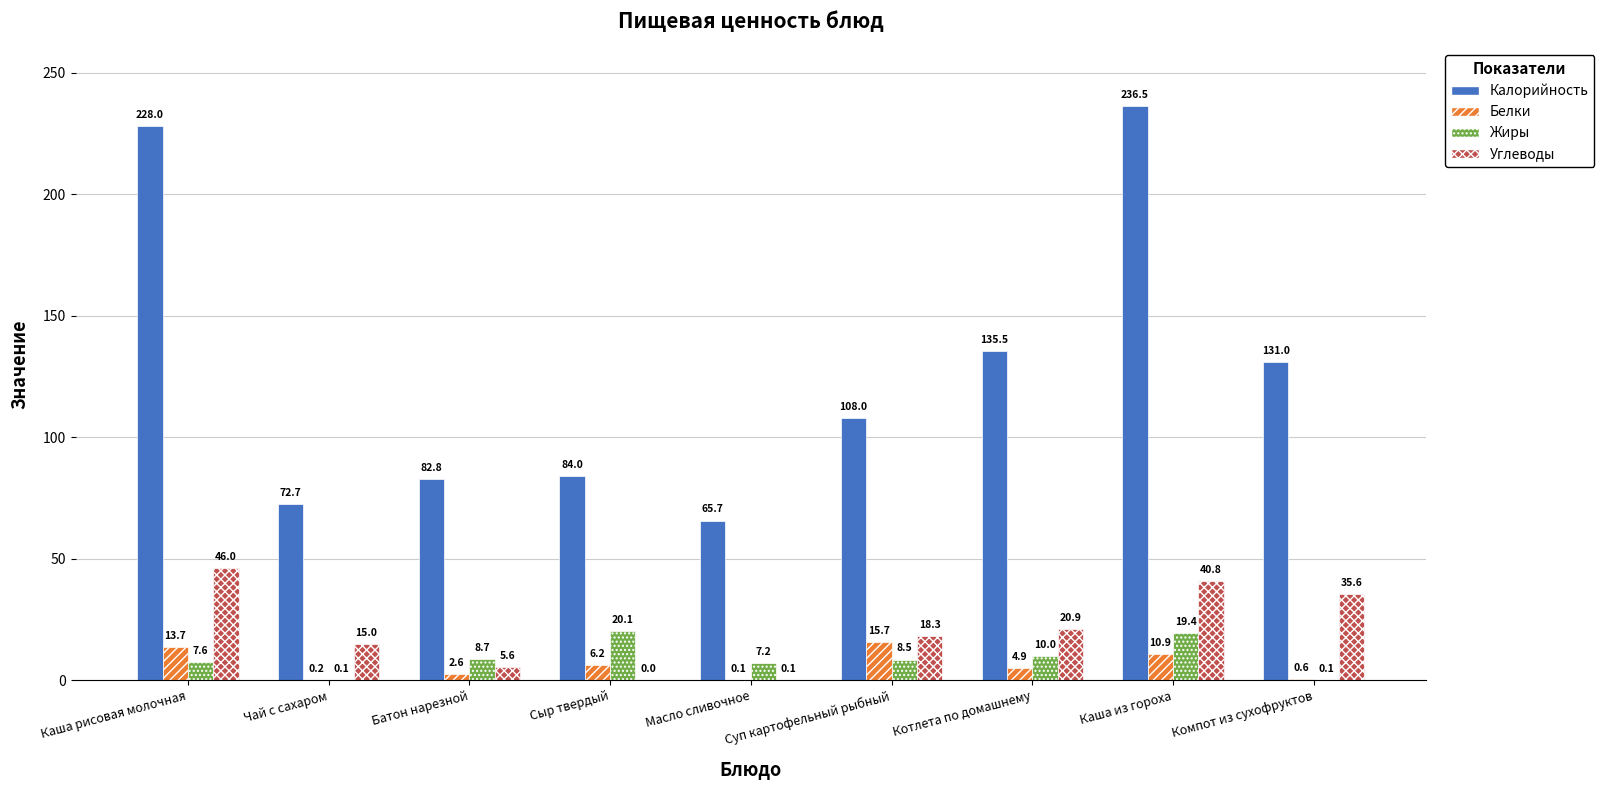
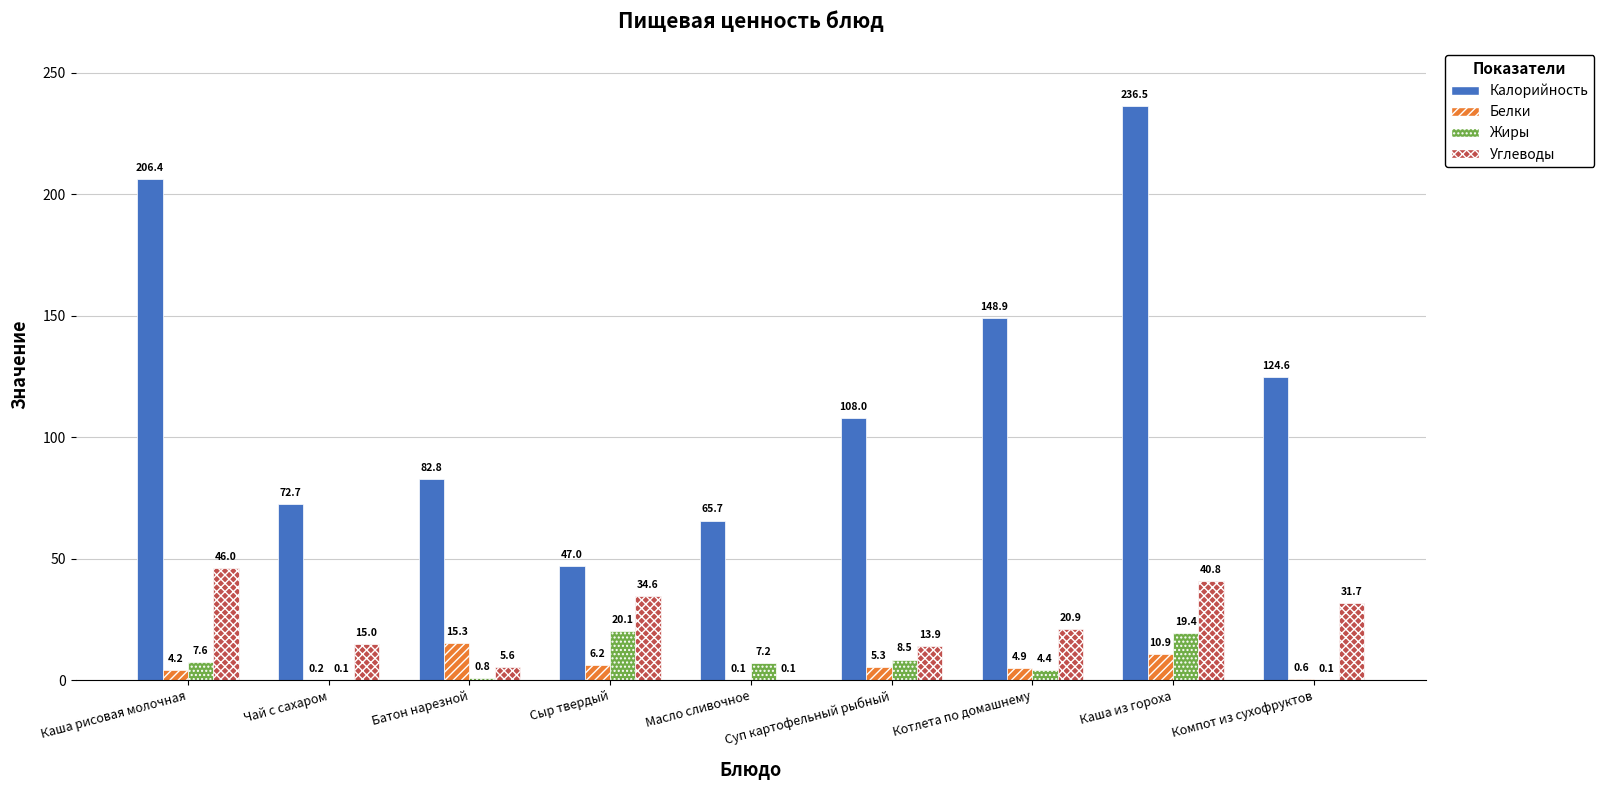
Калорийность, Каша рисовая молочная: 228.0 -> 206.4
Белки, Каша рисовая молочная: 13.7 -> 4.2
Белки, Батон нарезной: 2.6 -> 15.3
Жиры, Батон нарезной: 8.7 -> 0.8
Калорийность, Сыр твердый: 84.0 -> 47.0
Углеводы, Сыр твердый: 0.0 -> 34.6
Белки, Суп картофельный рыбный: 15.7 -> 5.3
Углеводы, Суп картофельный рыбный: 18.3 -> 13.9
Калорийность, Котлета по домашнему: 135.5 -> 148.9
Жиры, Котлета по домашнему: 10.0 -> 4.4
Калорийность, Компот из сухофруктов: 131.0 -> 124.6
Углеводы, Компот из сухофруктов: 35.6 -> 31.7
